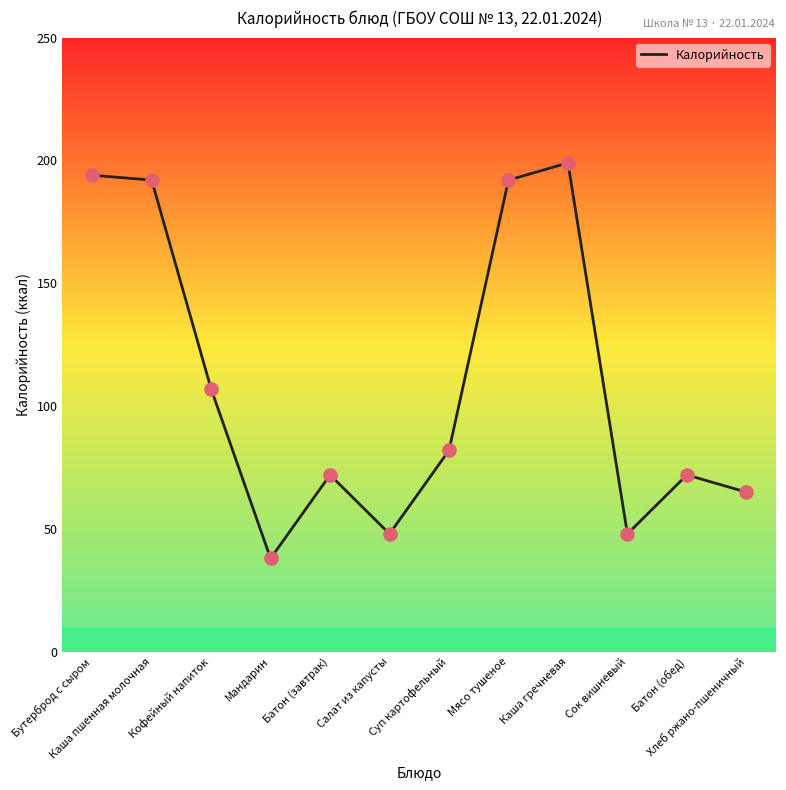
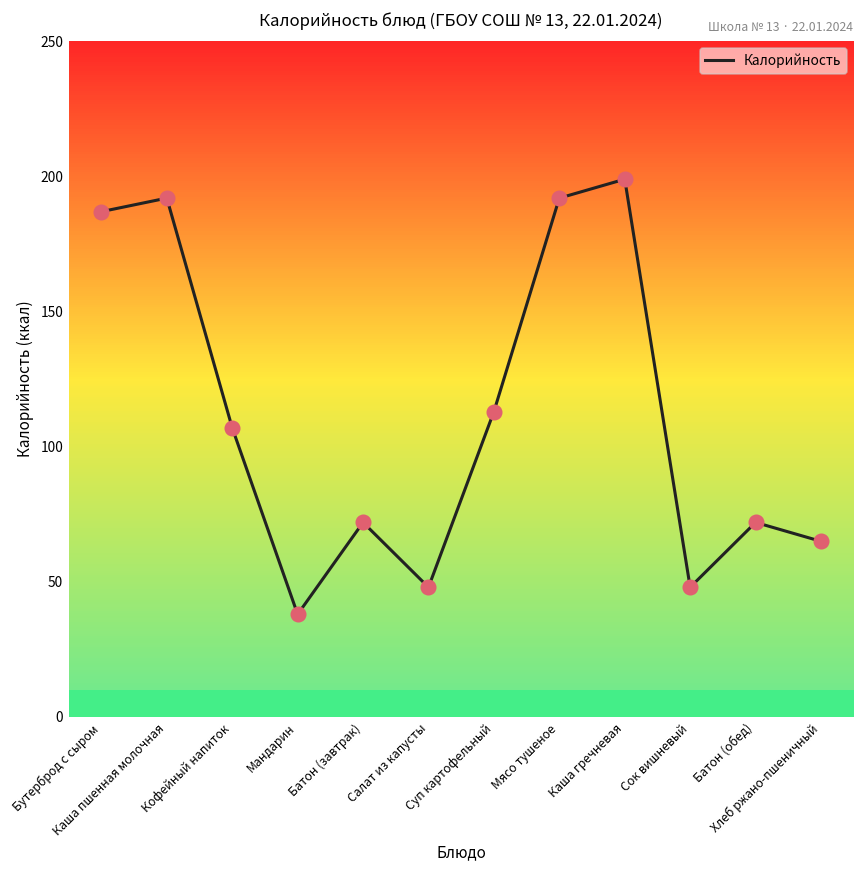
Бутерброд с сыром: 194 -> 187
Суп картофельный: 82 -> 113
